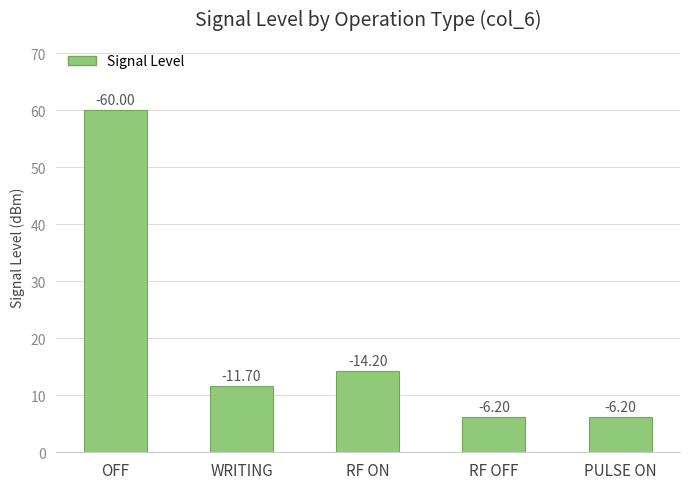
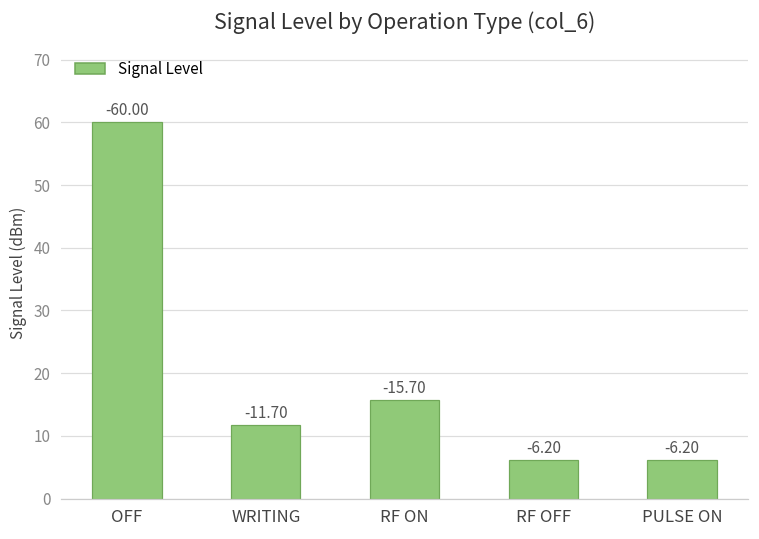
RF ON: -14.20 -> -15.70
